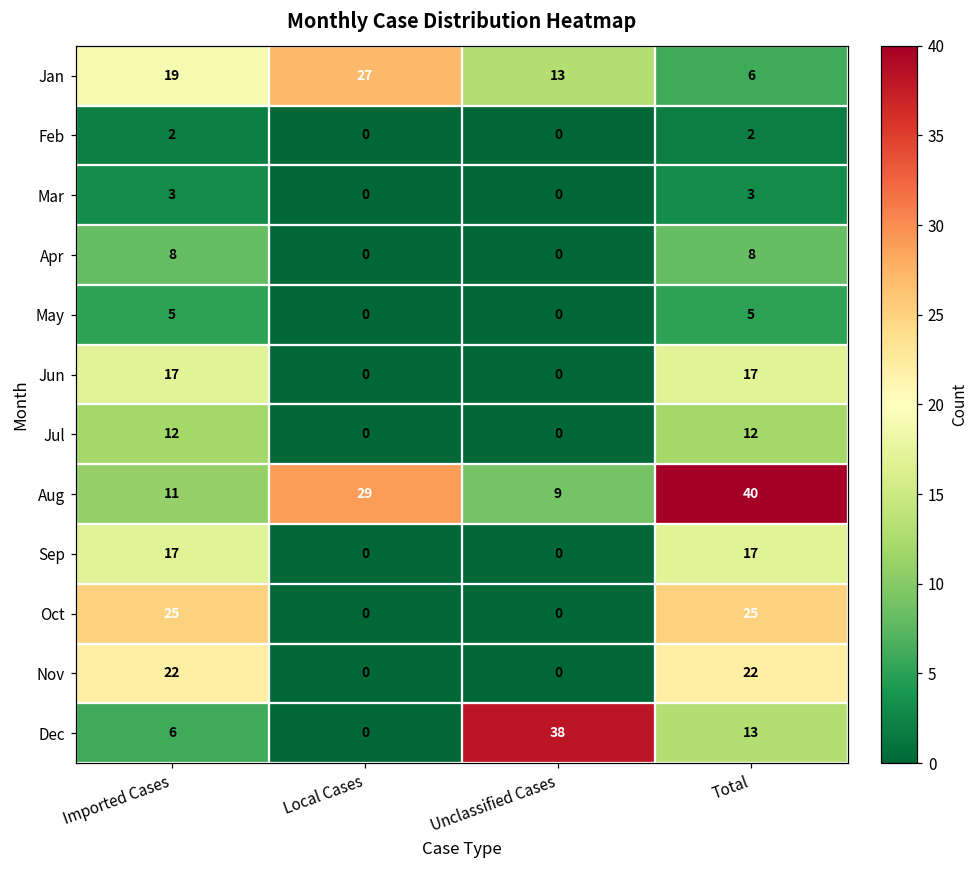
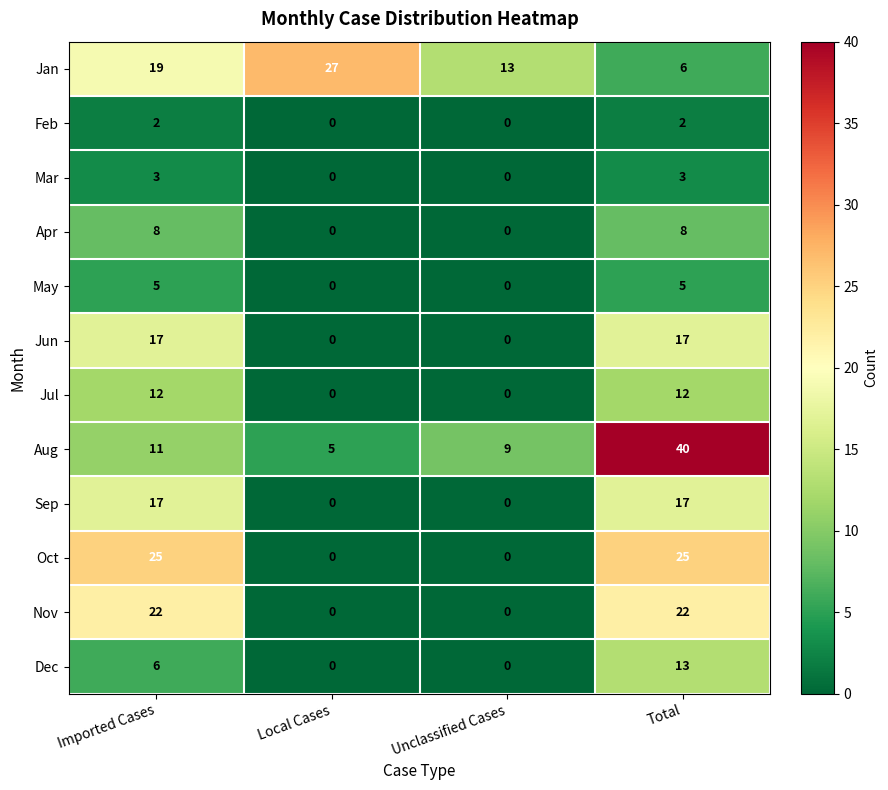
Aug, Local Cases: 29 -> 5
Dec, Unclassified Cases: 38 -> 0
